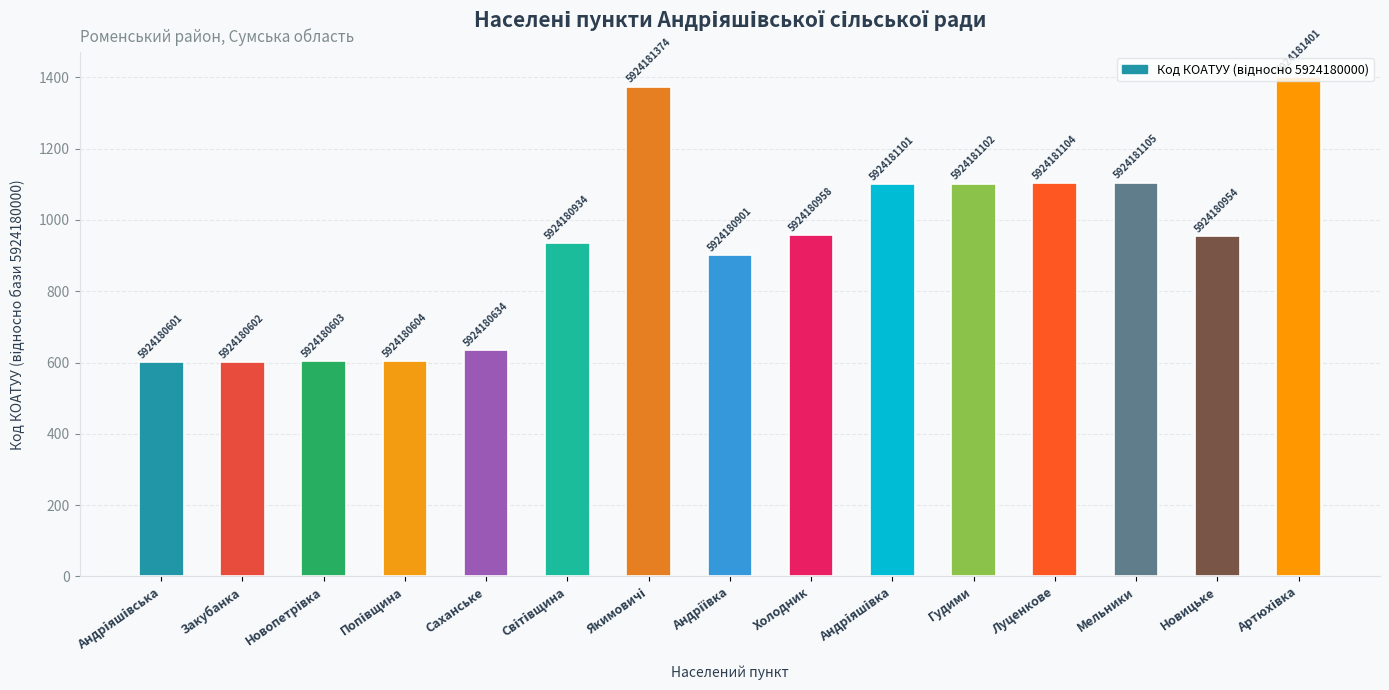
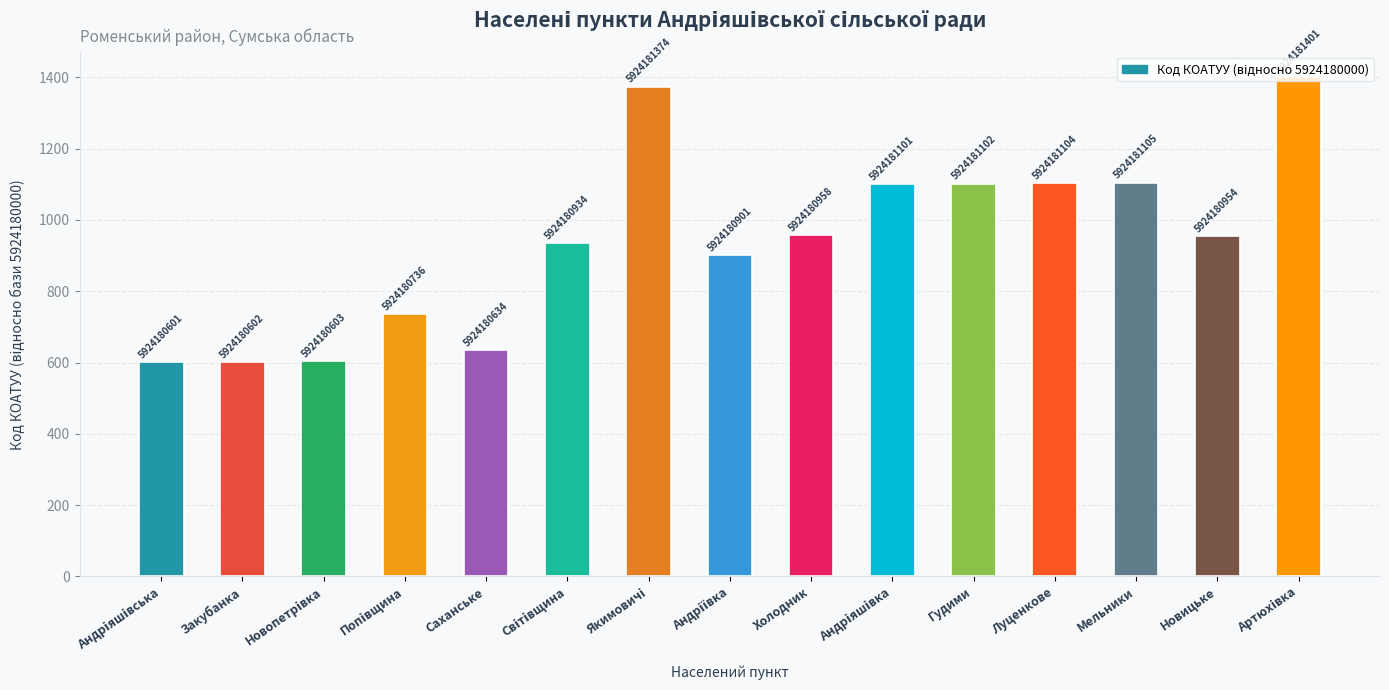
Попівщина: 5924180604 -> 5924180736
